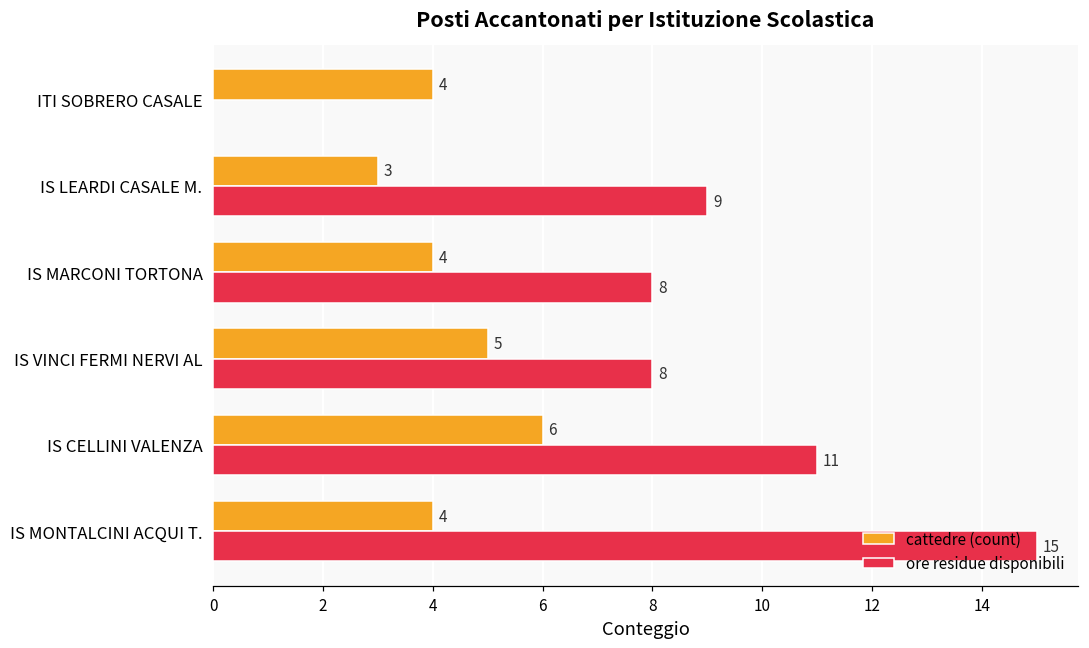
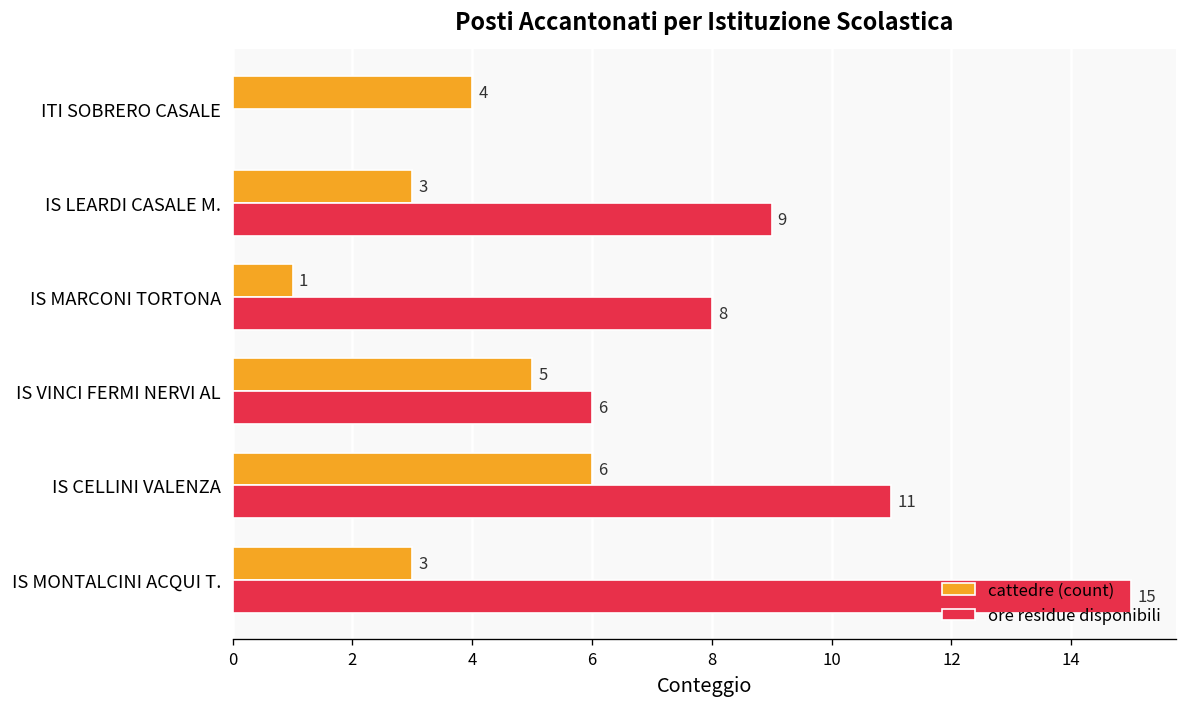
cattedre (count), IS MARCONI TORTONA: 4 -> 1
ore residue disponibili, IS VINCI FERMI NERVI AL: 8 -> 6
cattedre (count), IS MONTALCINI ACQUI T.: 4 -> 3
